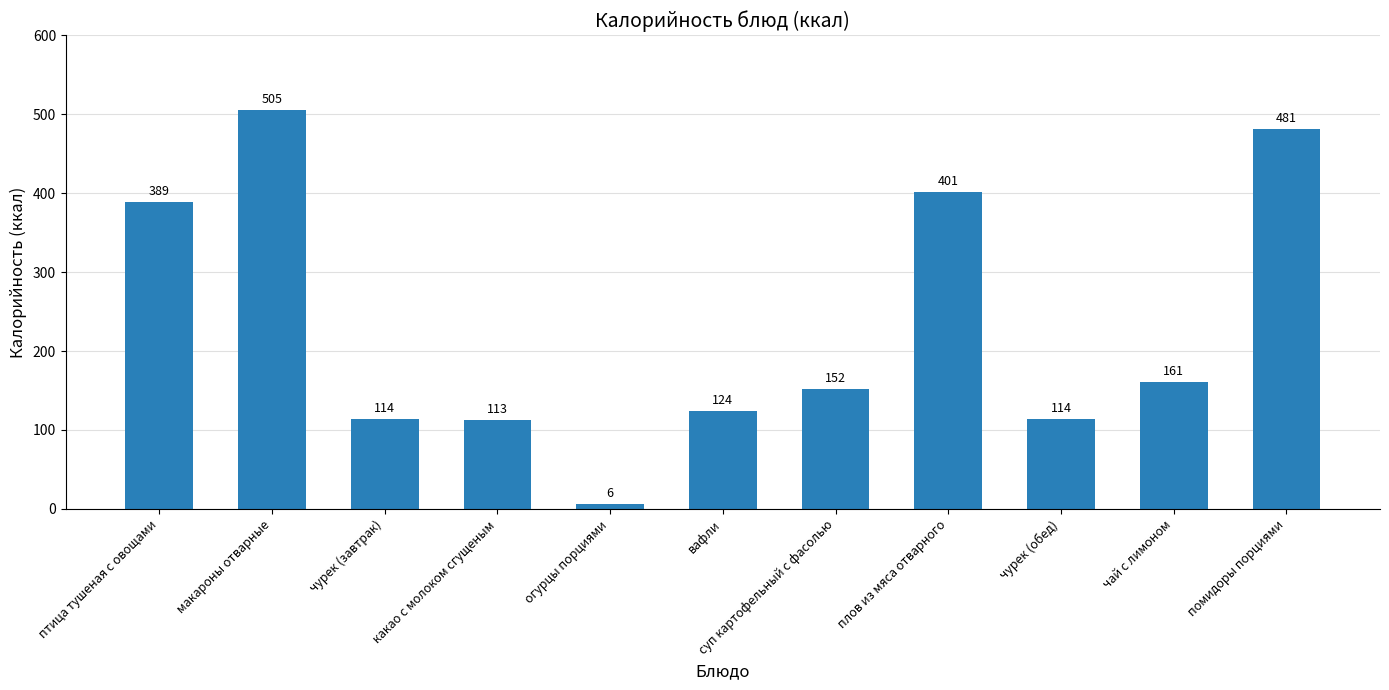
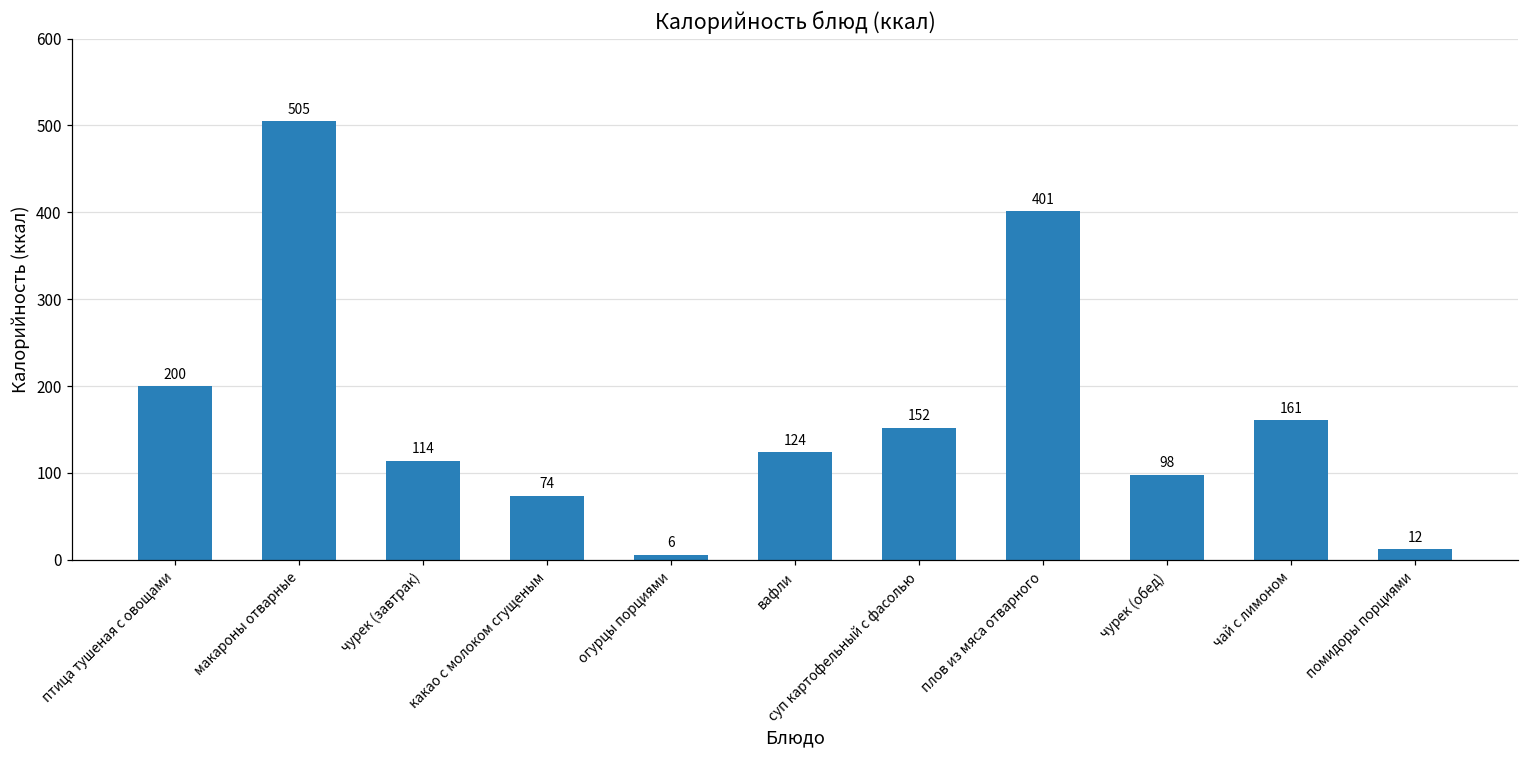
птица тушеная с овощами: 389 -> 200
какао с молоком сгущеным: 113 -> 74
чурек (обед): 114 -> 98
помидоры порциями: 481 -> 12
